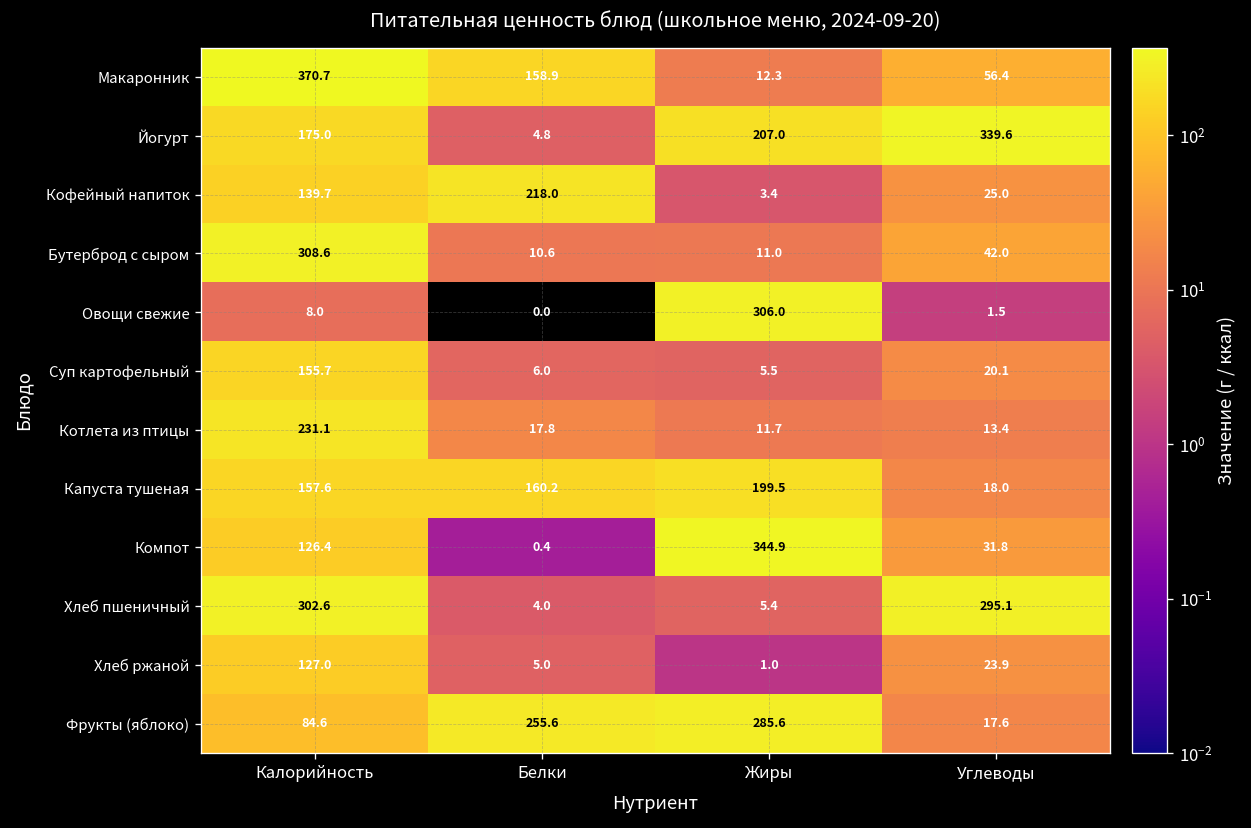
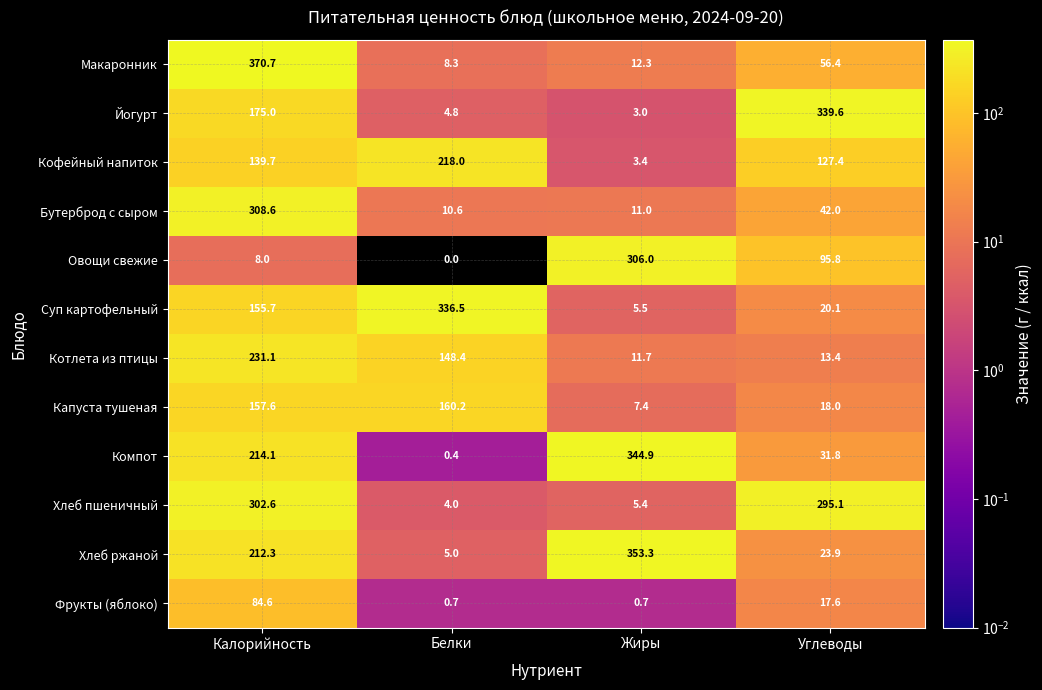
Макаронник, Белки: 158.9 -> 8.3
Йогурт, Жиры: 207.0 -> 3.0
Кофейный напиток, Углеводы: 25.0 -> 127.4
Овощи свежие, Углеводы: 1.5 -> 95.8
Суп картофельный, Белки: 6.0 -> 336.5
Котлета из птицы, Белки: 17.8 -> 148.4
Капуста тушеная, Жиры: 199.5 -> 7.4
Компот, Калорийность: 126.4 -> 214.1
Хлеб ржаной, Калорийность: 127.0 -> 212.3
Хлеб ржаной, Жиры: 1.0 -> 353.3
Фрукты (яблоко), Белки: 255.6 -> 0.7
Фрукты (яблоко), Жиры: 285.6 -> 0.7
